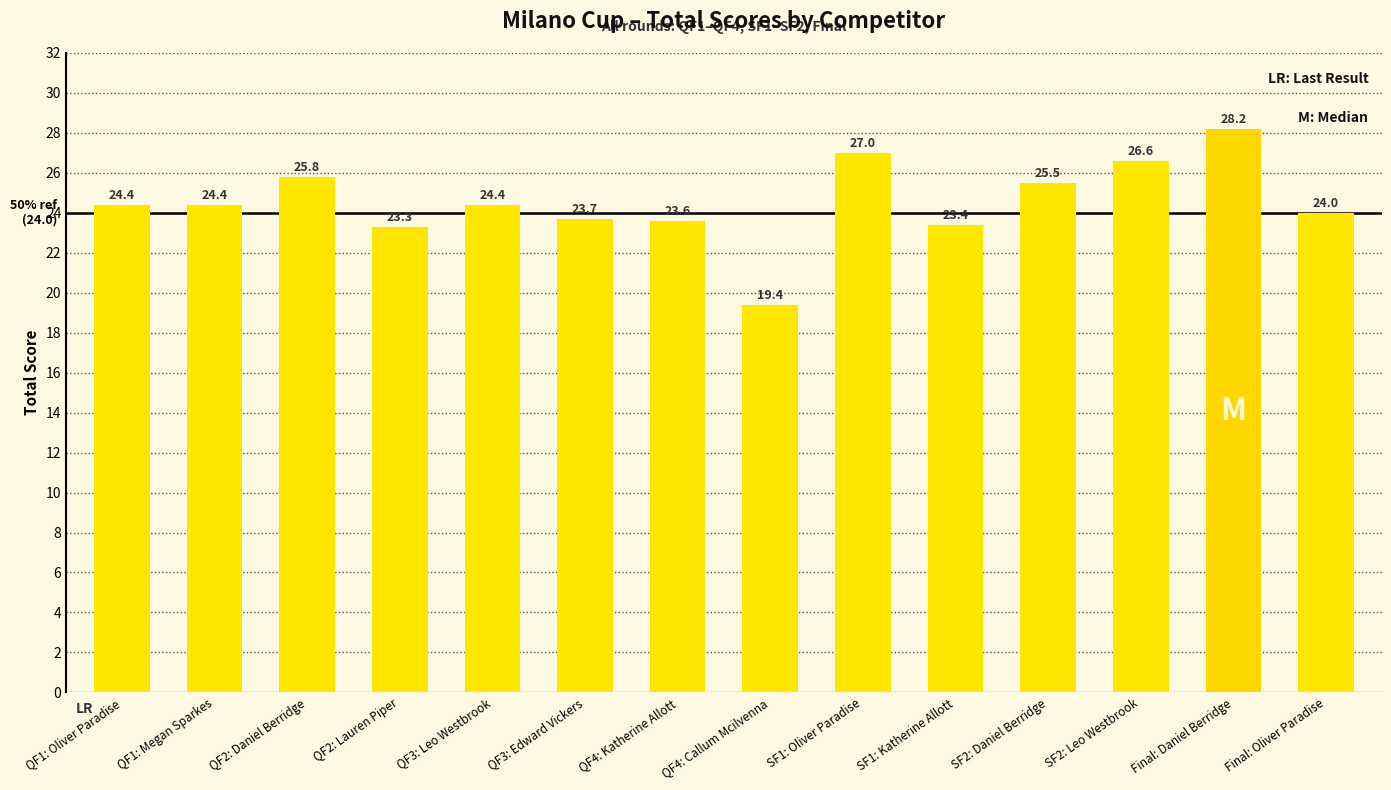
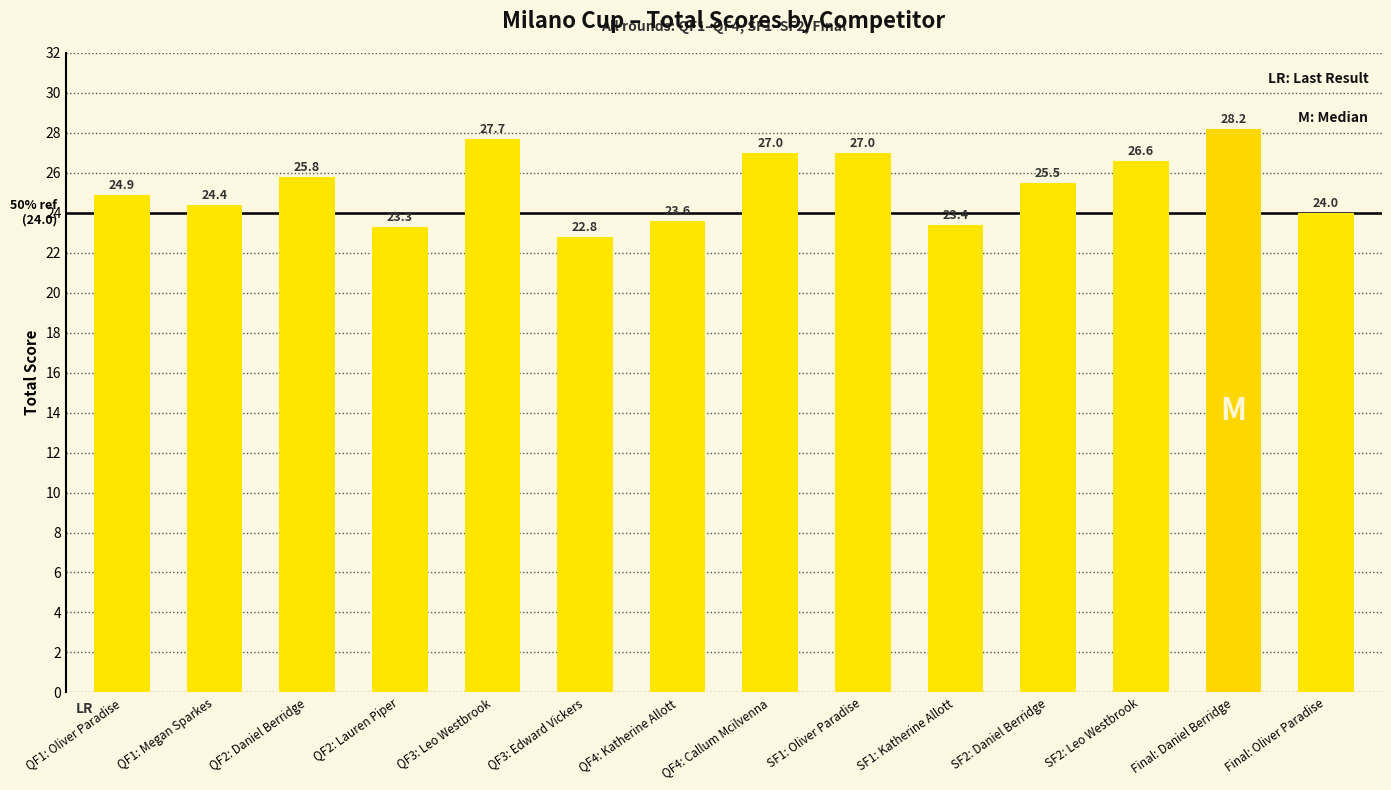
QF1: Oliver Paradise: 24.4 -> 24.9
QF3: Leo Westbrook: 24.4 -> 27.7
QF3: Edward Vickers: 23.7 -> 22.8
QF4: Callum Mcilvenna: 19.4 -> 27.0
